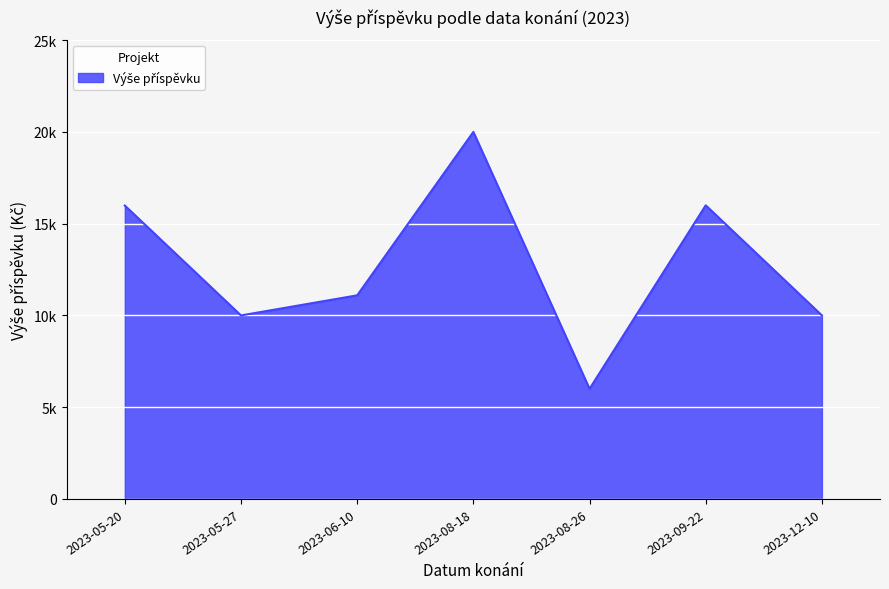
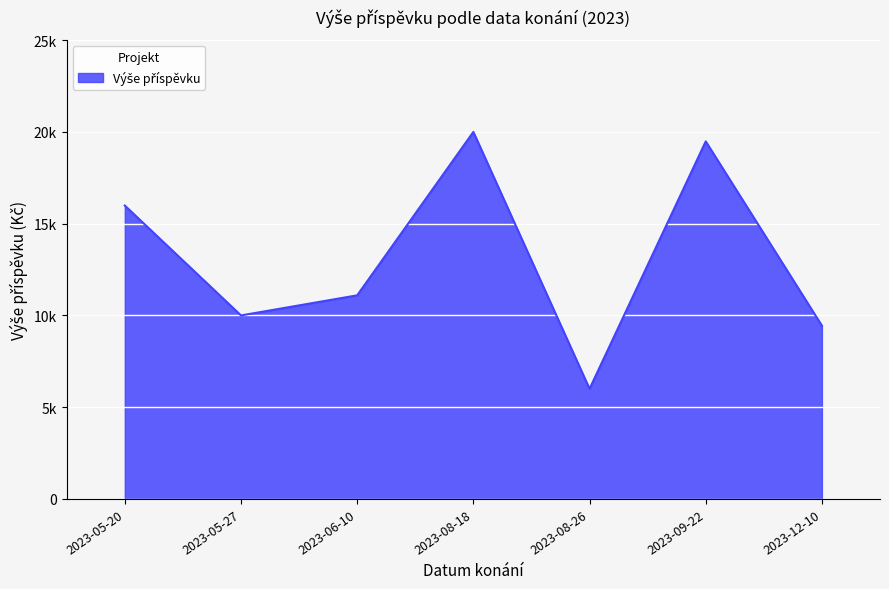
2023-09-22: 16000 -> 19500
2023-12-10: 10000 -> 9400
